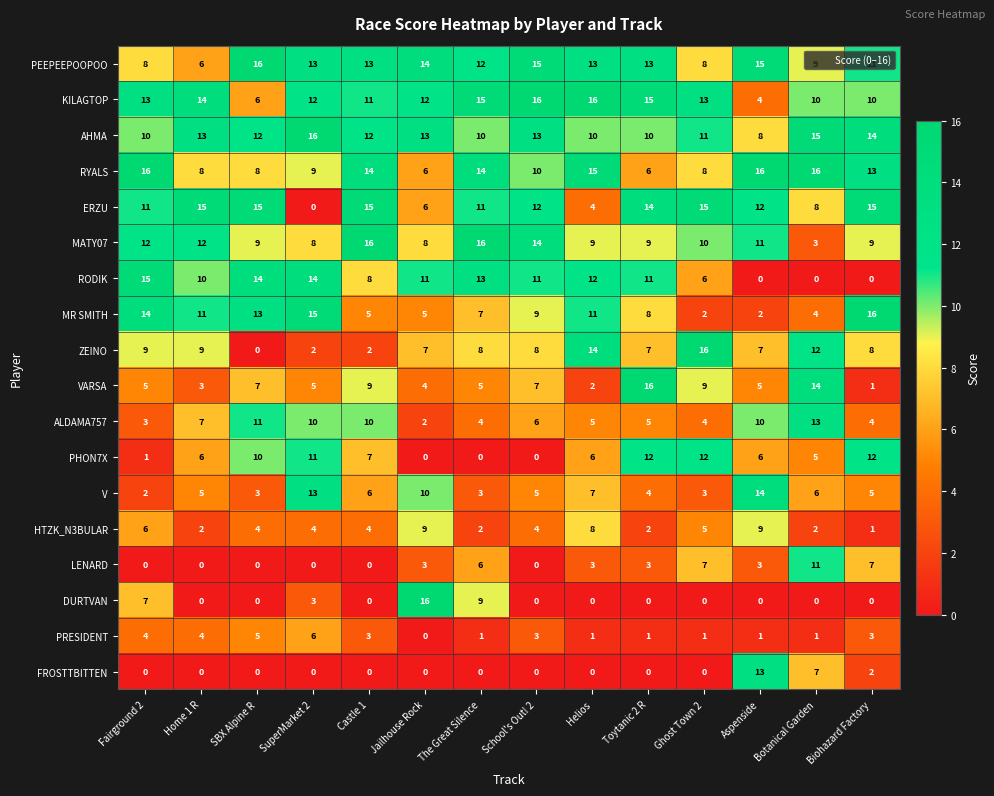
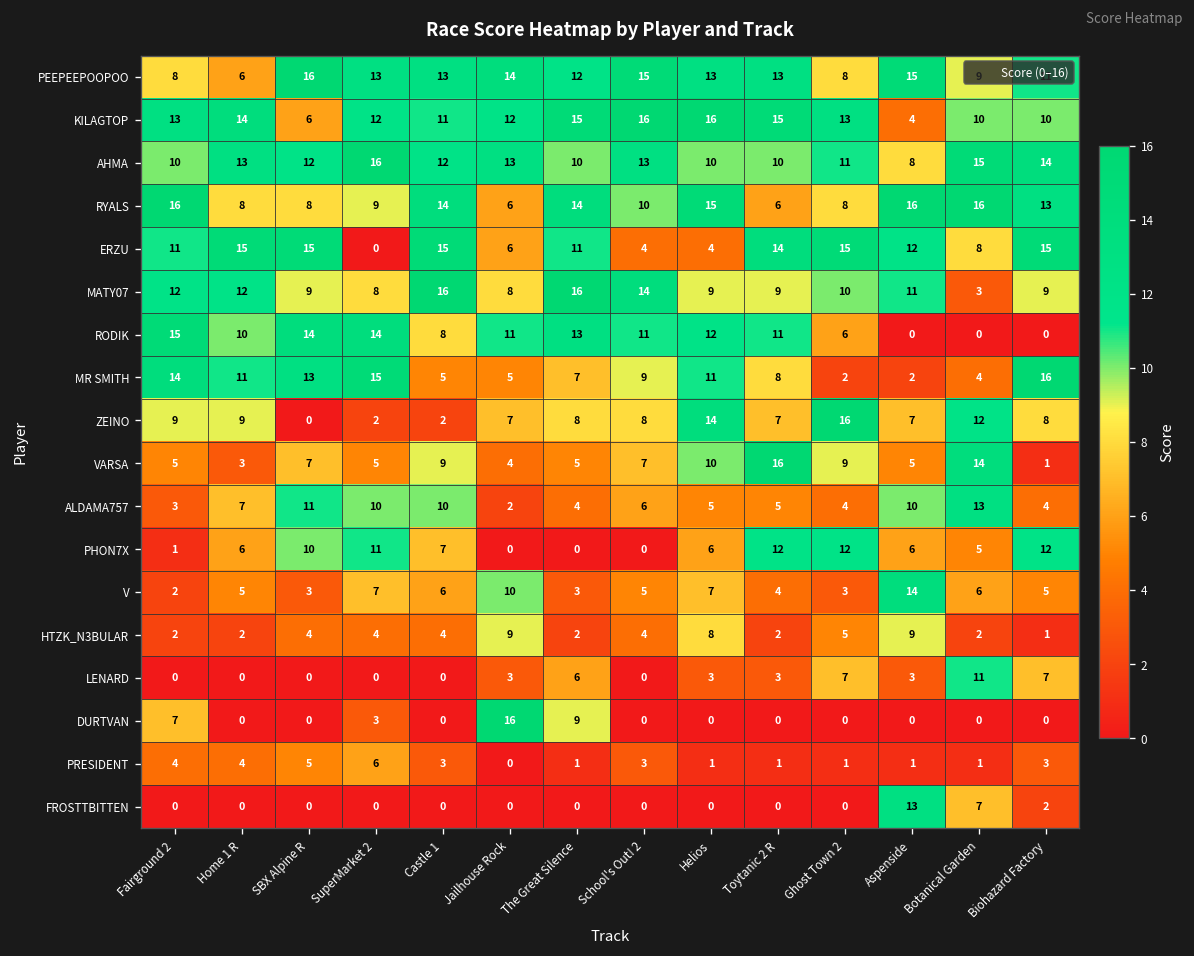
ERZU, School's Out! 2: 12 -> 4
VARSA, Helios: 2 -> 10
V, SuperMarket 2: 13 -> 7
HTZK_N3BULAR, Fairground 2: 6 -> 2
